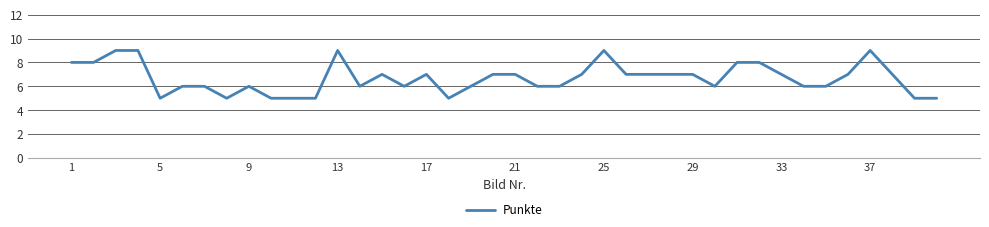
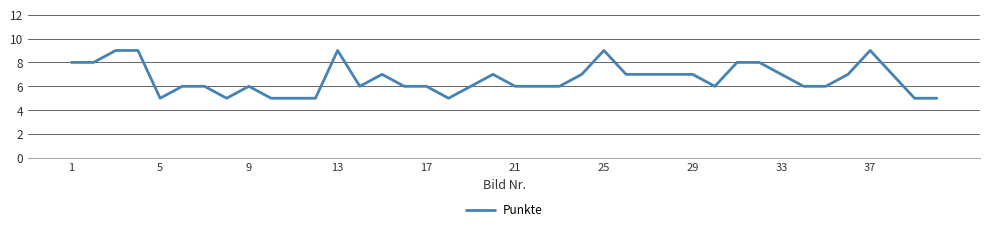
17: 7 -> 6
21: 7 -> 6
